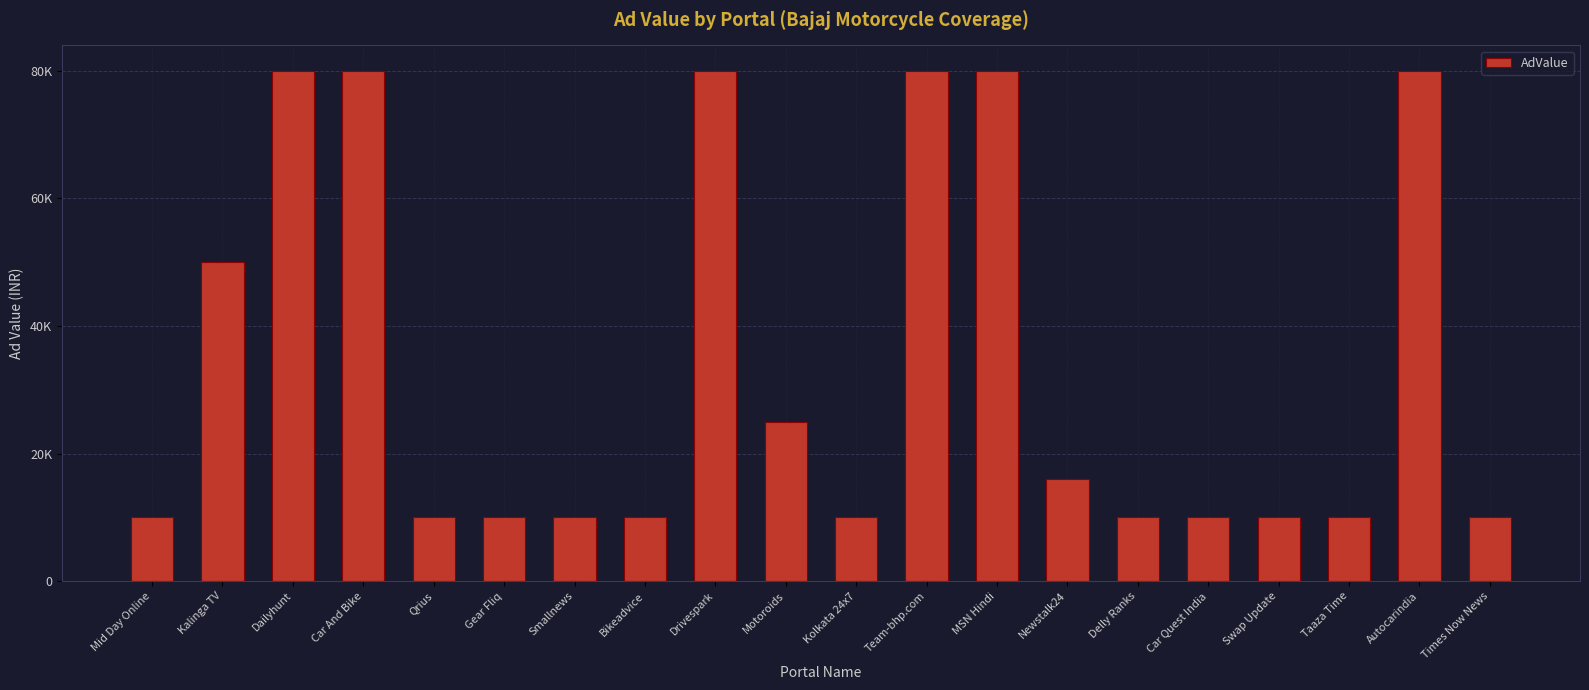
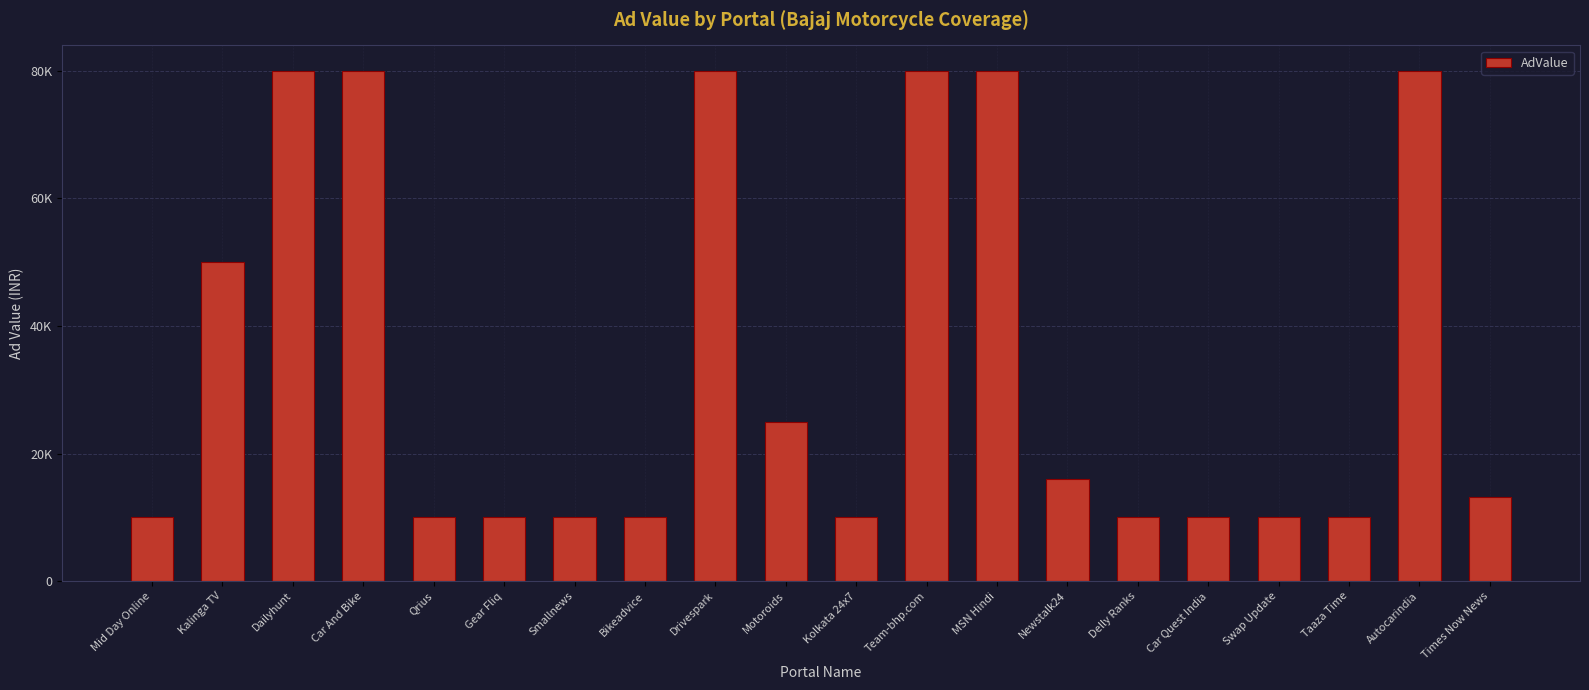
Times Now News: 10000 -> 13000
